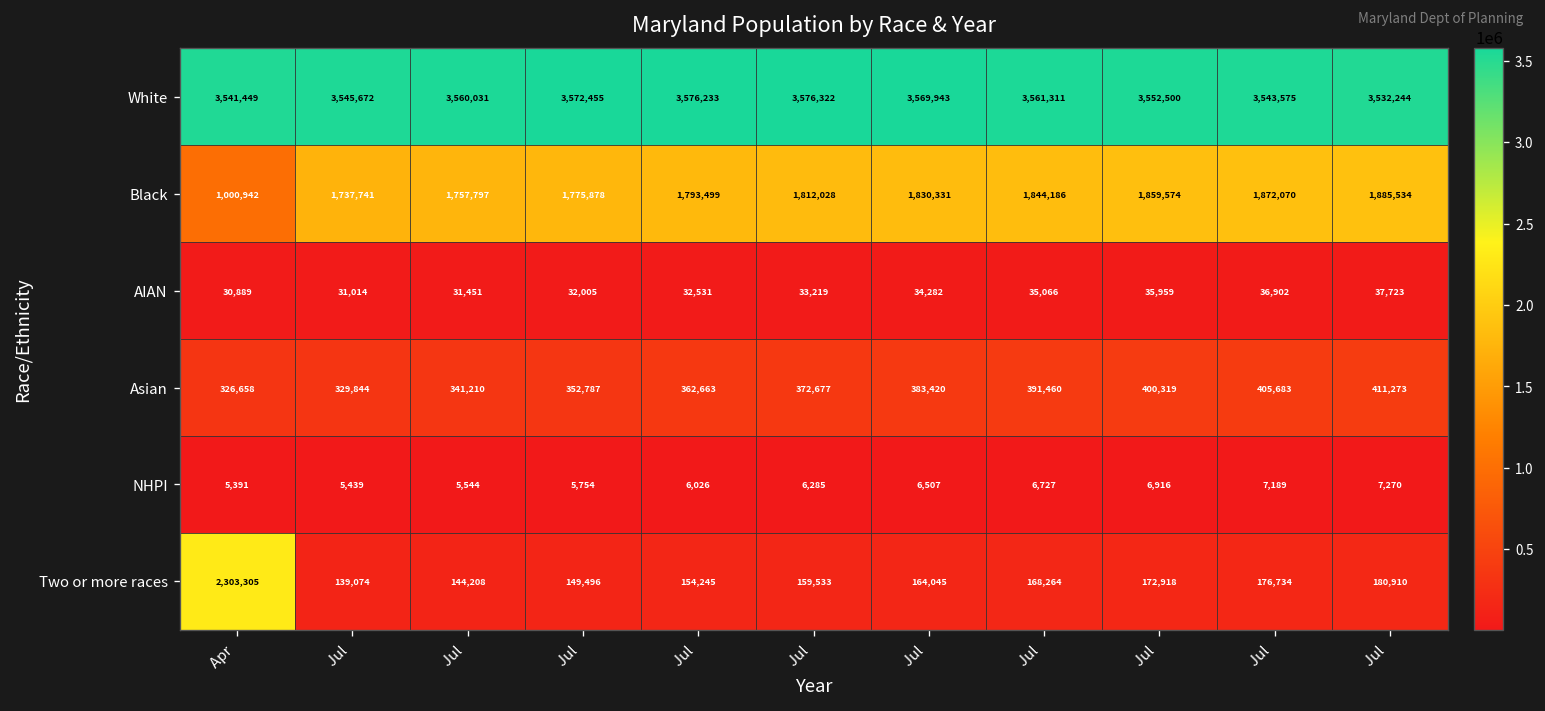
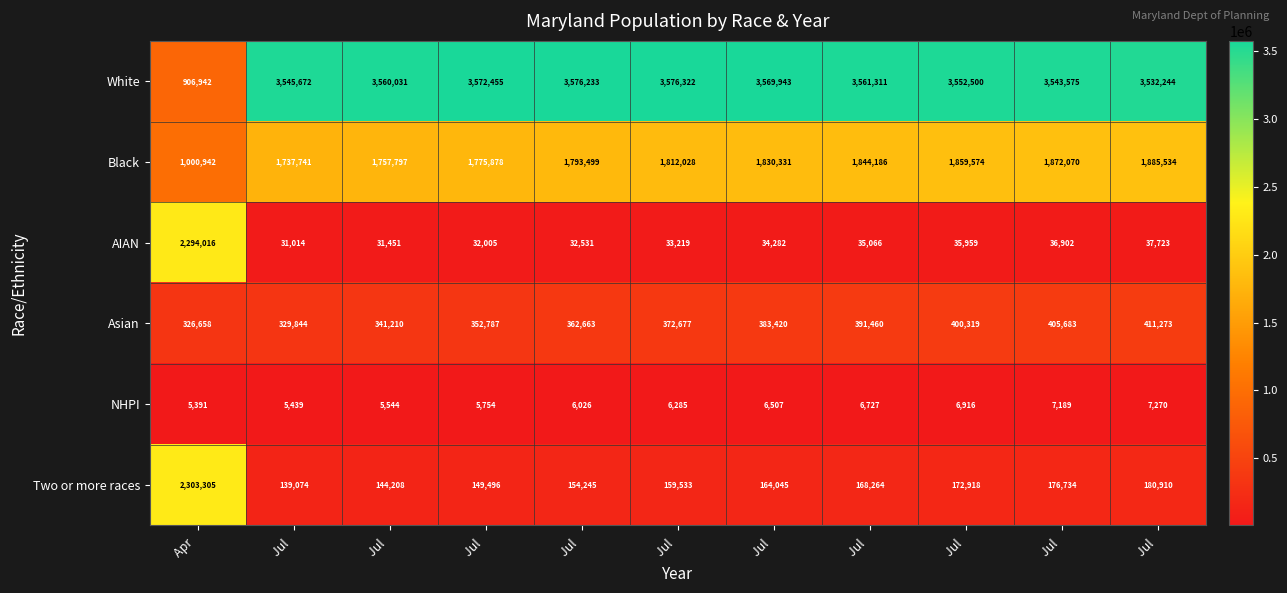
White, Apr: 3,541,449 -> 906,942
AIAN, Apr: 30,889 -> 2,294,016
